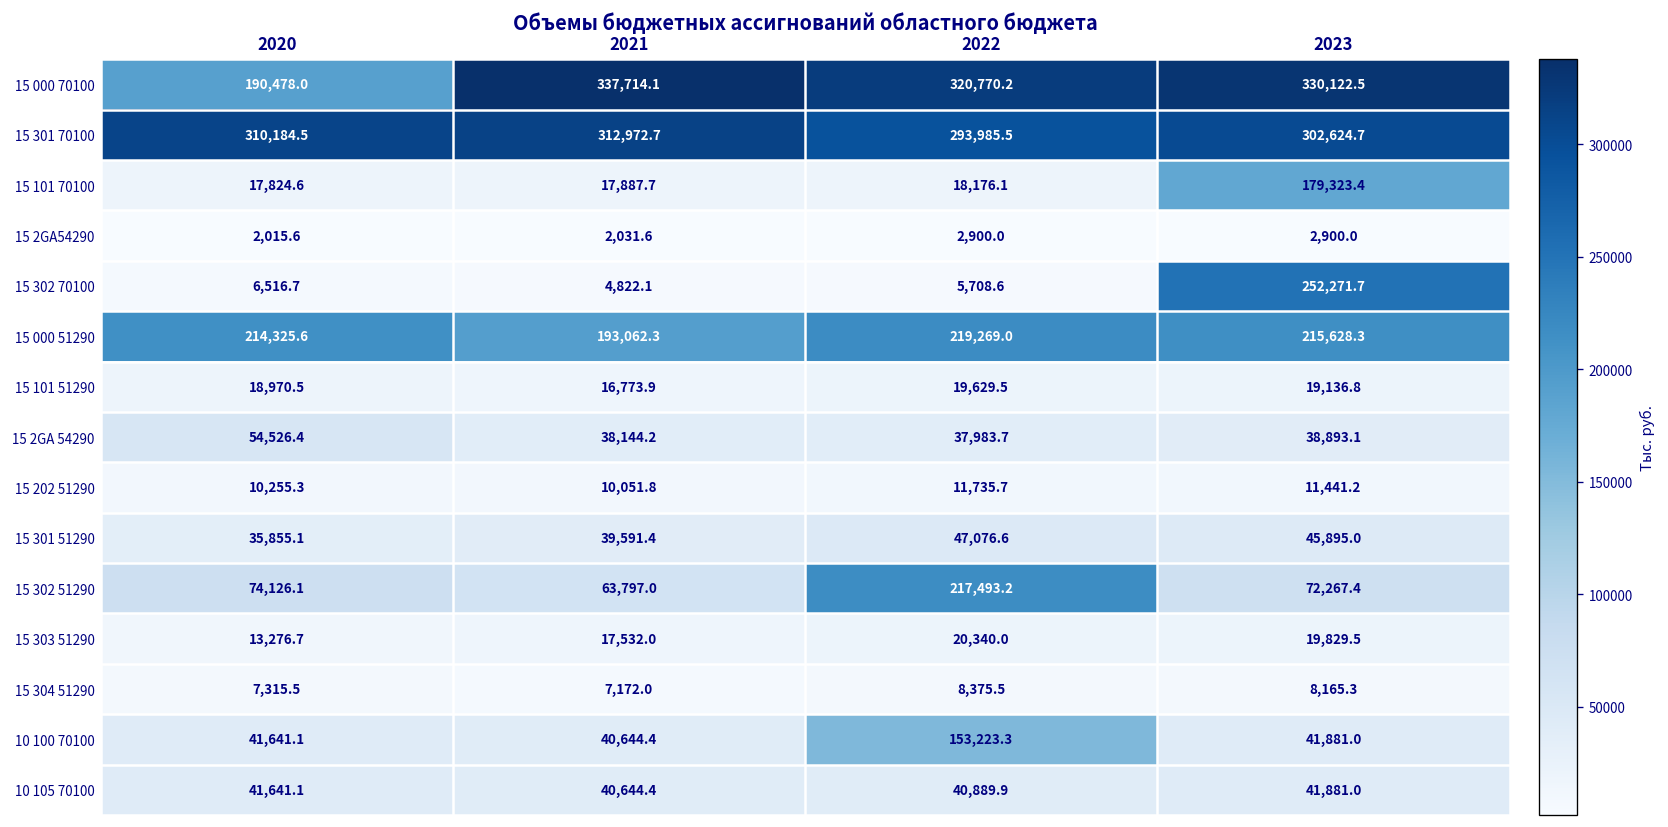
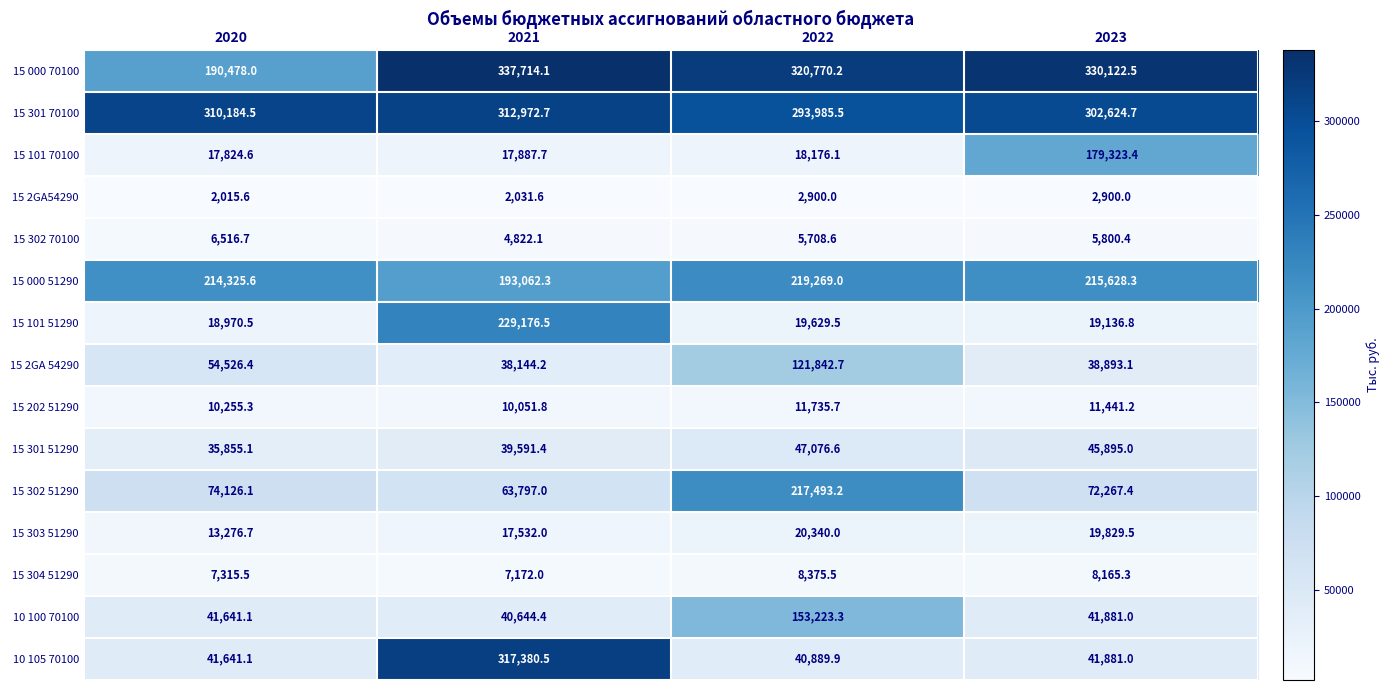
15 302 70100, 2023: 252,271.7 -> 5,800.4
15 101 51290, 2021: 16,773.9 -> 229,176.5
15 2GA 54290, 2022: 37,983.7 -> 121,842.7
10 105 70100, 2021: 40,644.4 -> 317,380.5
